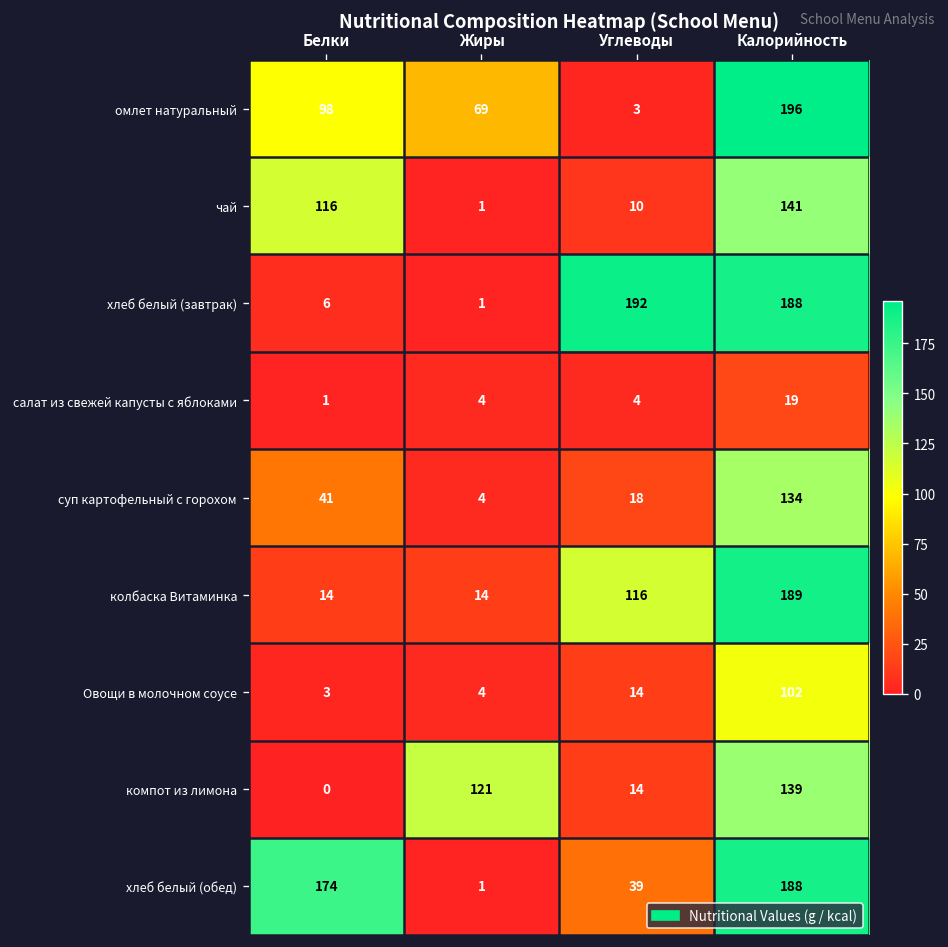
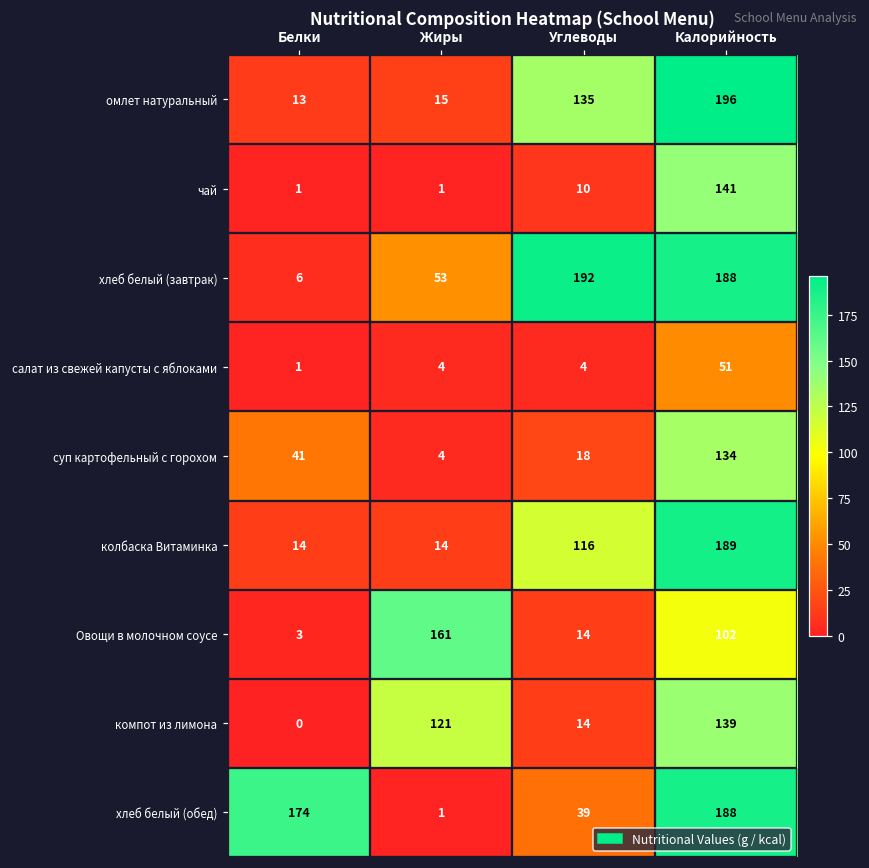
омлет натуральный, Белки: 98 -> 13
омлет натуральный, Жиры: 69 -> 15
омлет натуральный, Углеводы: 3 -> 135
чай, Белки: 116 -> 1
хлеб белый (завтрак), Жиры: 1 -> 53
салат из свежей капусты с яблоками, Калорийность: 19 -> 51
Овощи в молочном соусе, Жиры: 4 -> 161
